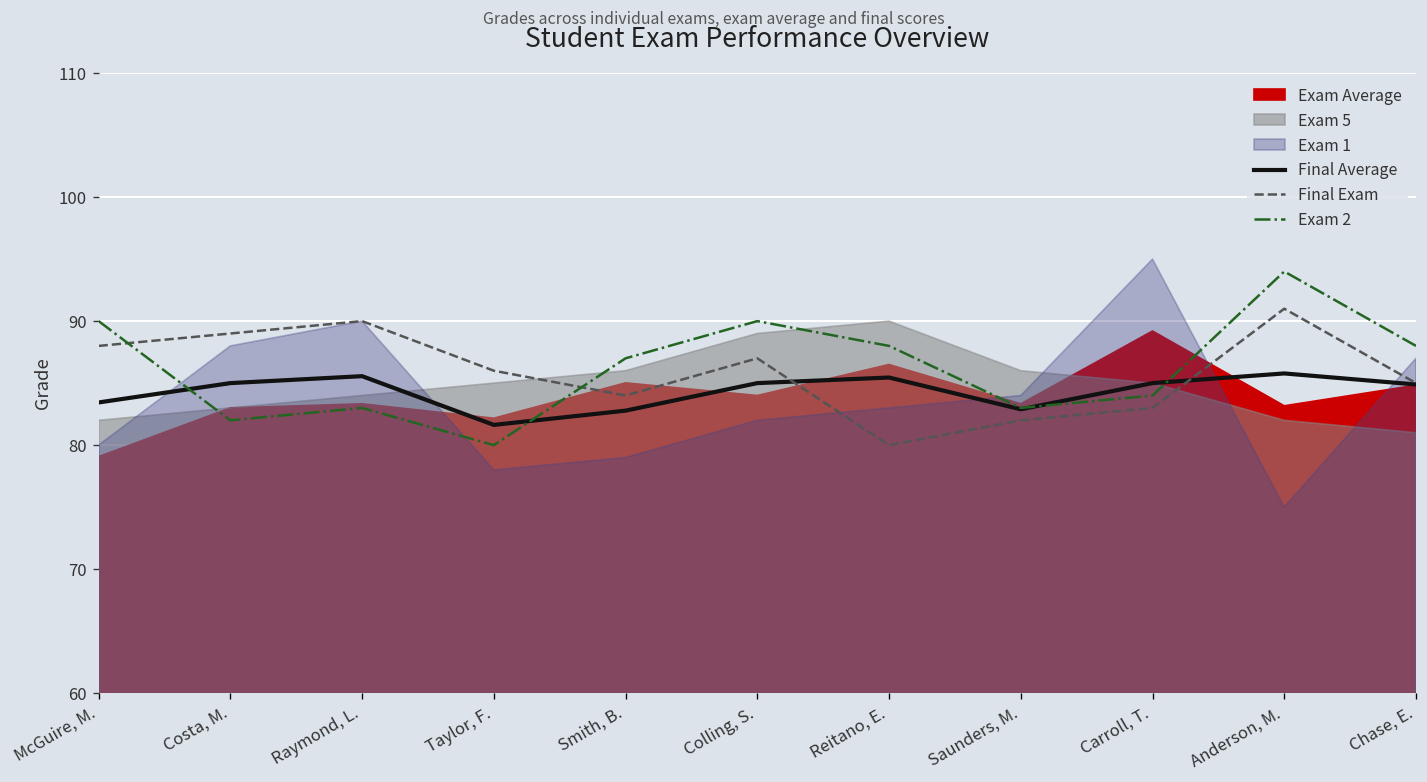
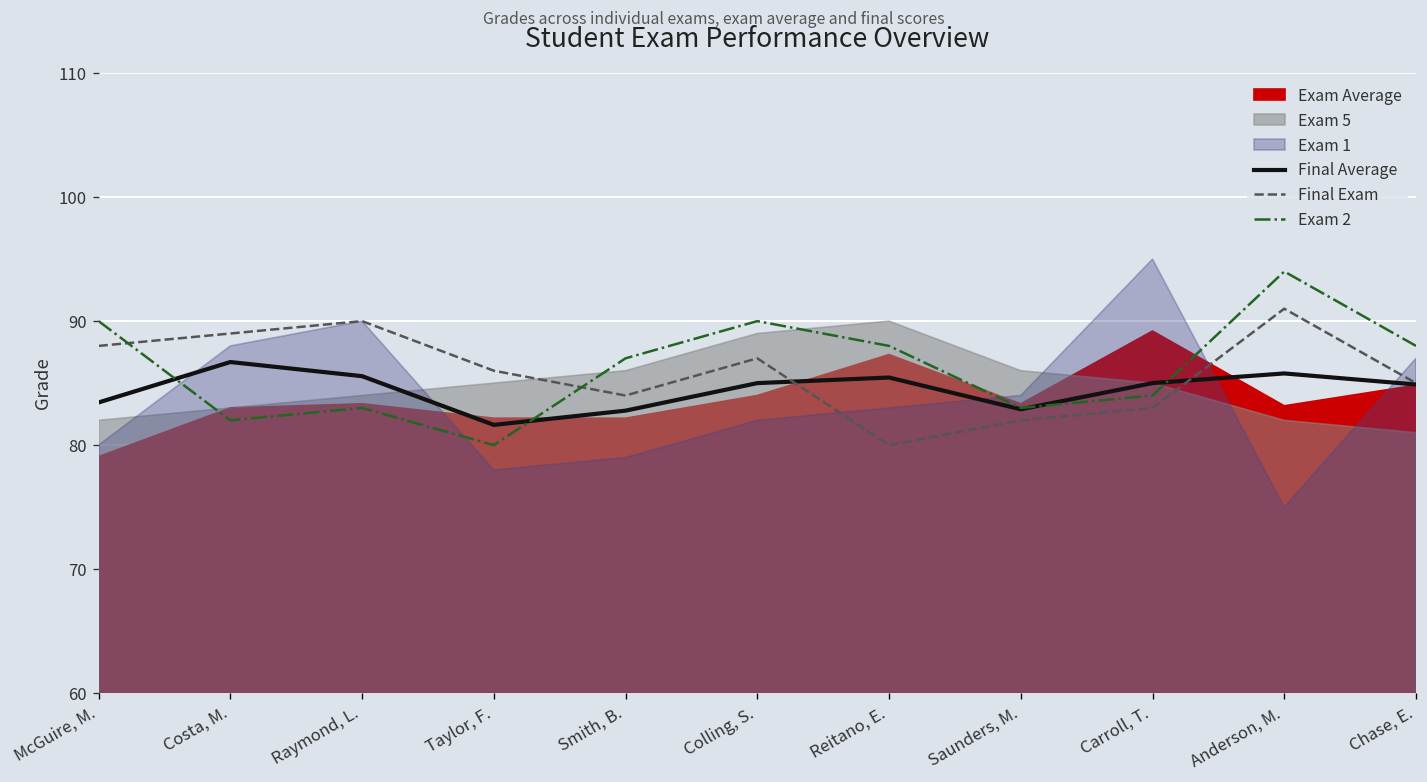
Final Average, Costa, M.: 85.0 -> 86.7
Exam Average, Smith, B.: 85.0 -> 82.2
Exam Average, Reitano, E.: 86.5 -> 87.3
